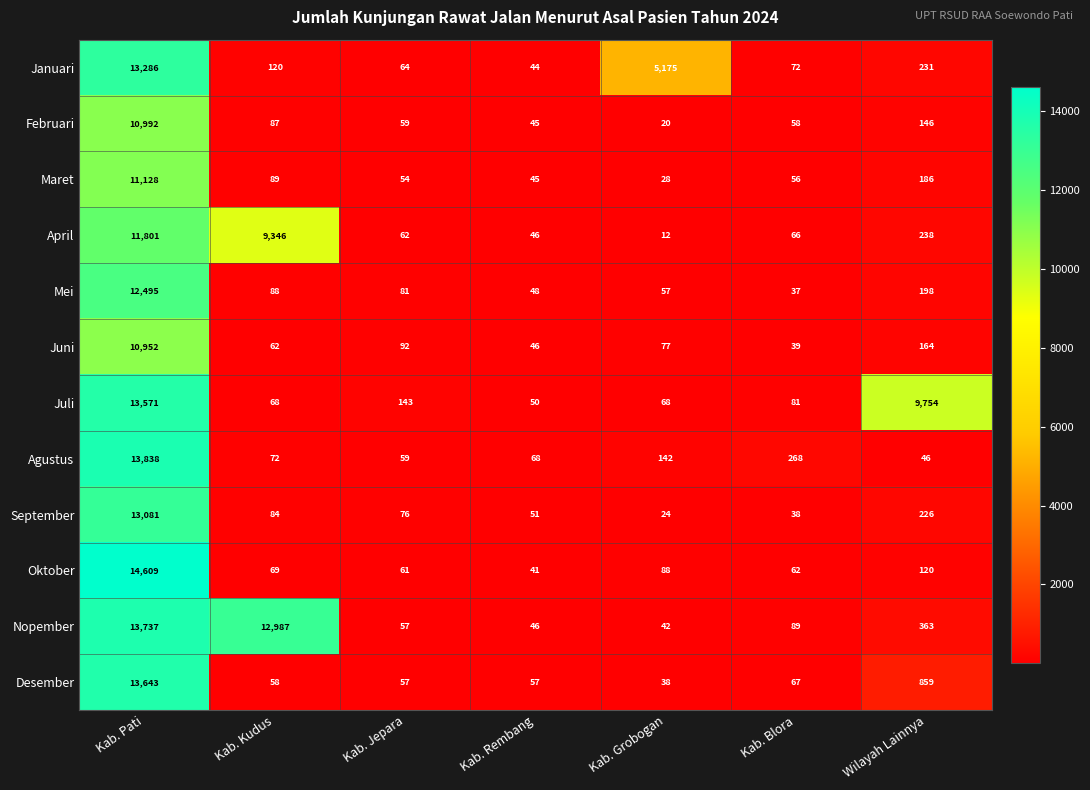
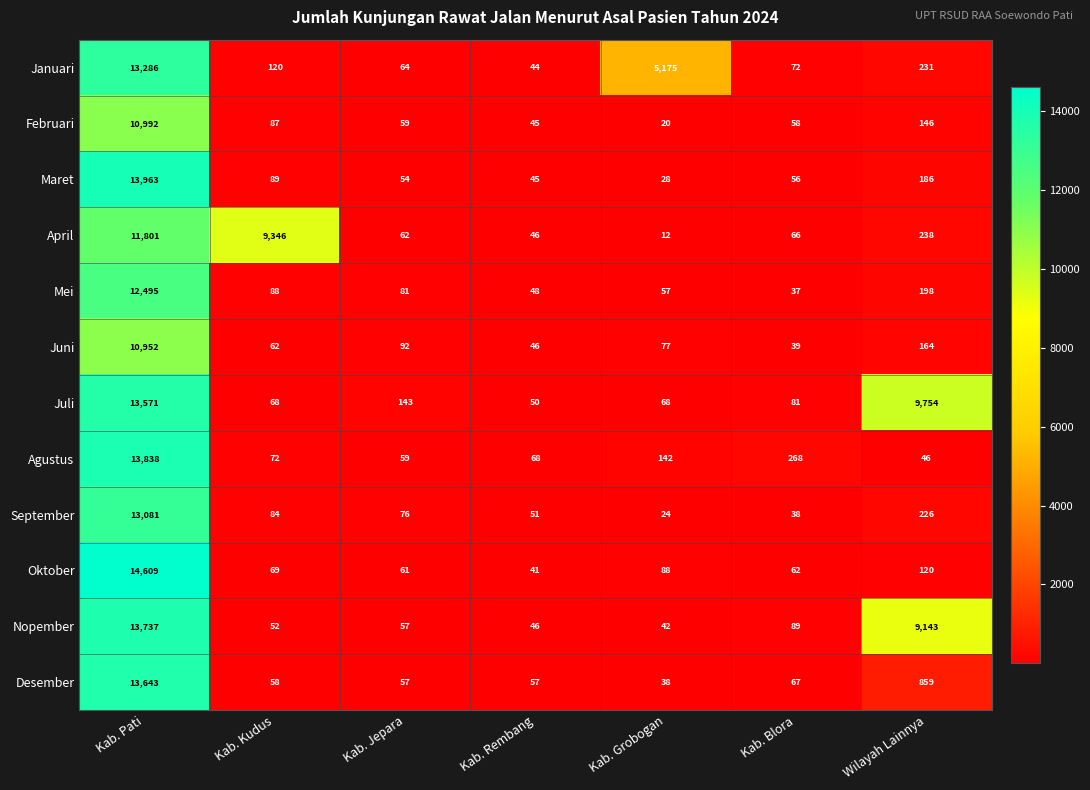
Maret, Kab. Pati: 11,128 -> 13,963
Nopember, Kab. Kudus: 12,987 -> 52
Nopember, Wilayah Lainnya: 363 -> 9,143
